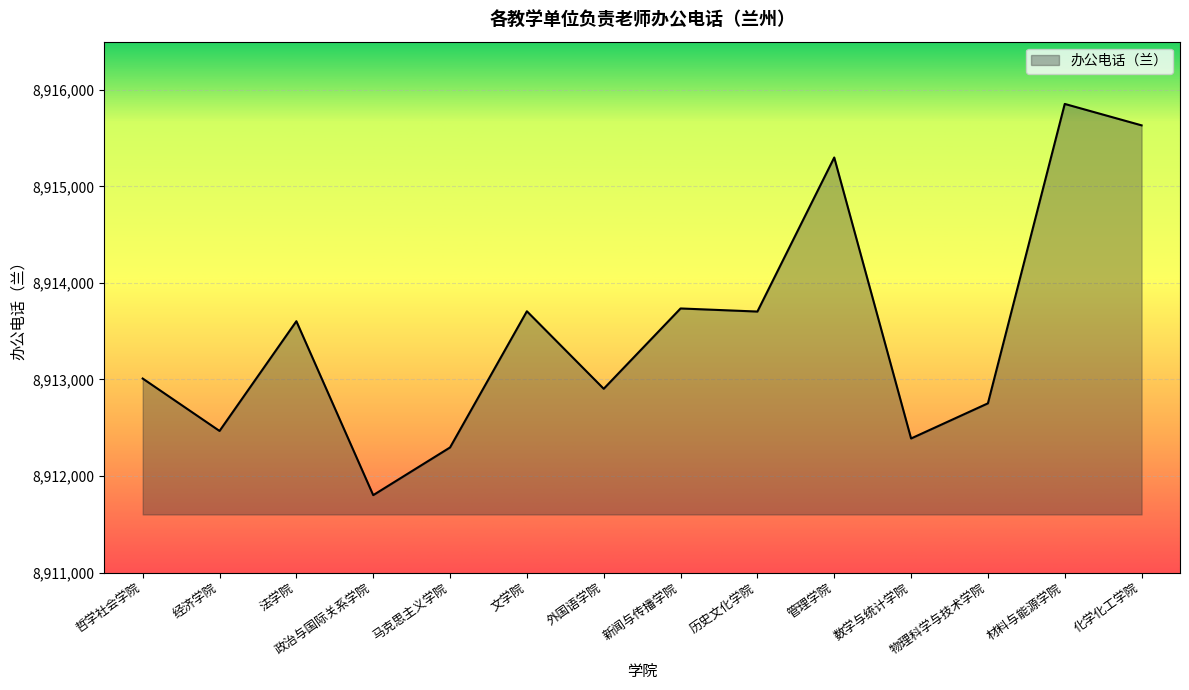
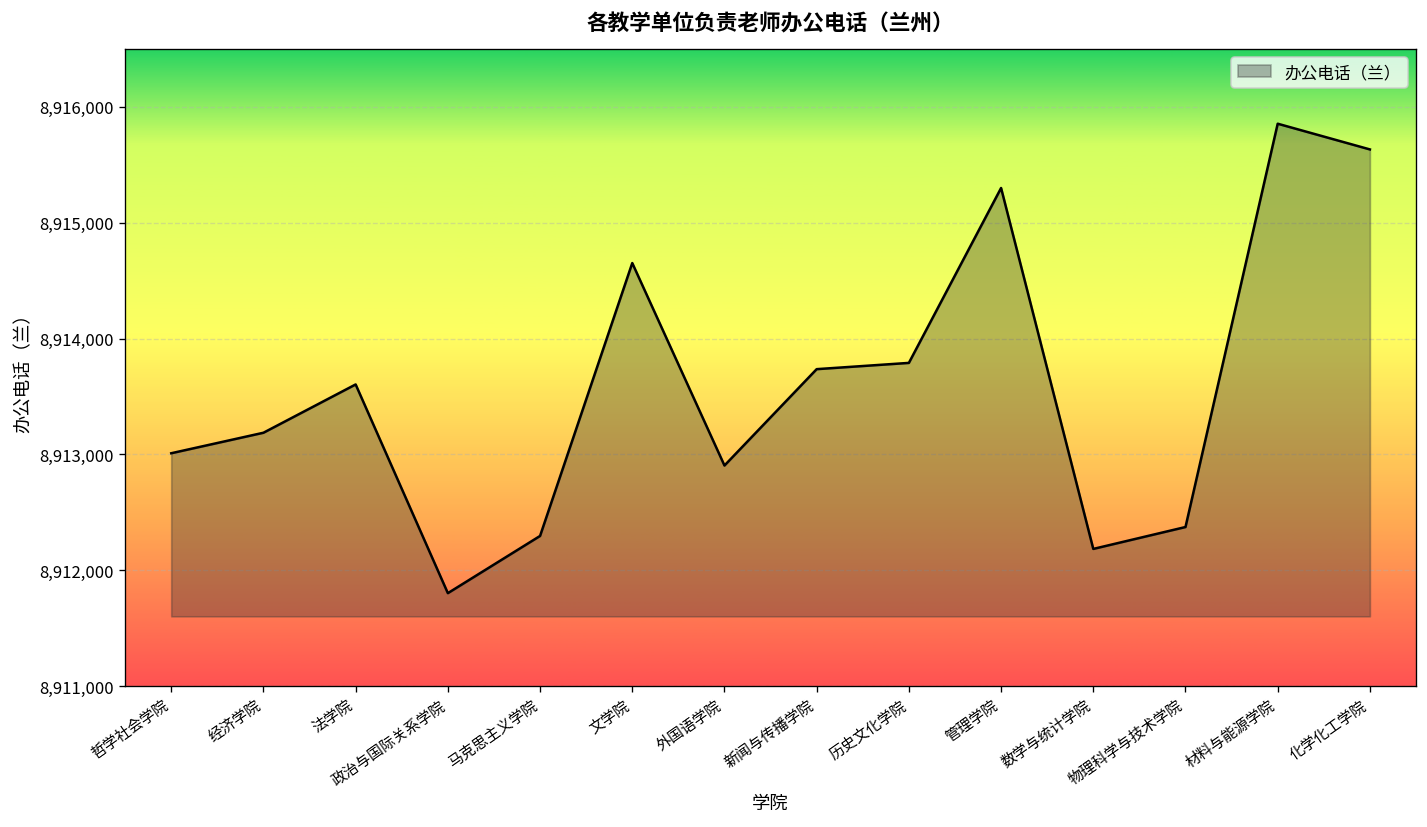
经济学院: 8,912,500 -> 8,913,200
文学院: 8,913,700 -> 8,914,700
历史文化学院: 8,913,700 -> 8,913,800
数学与统计学院: 8,912,400 -> 8,912,200
物理科学与技术学院: 8,912,800 -> 8,912,400
